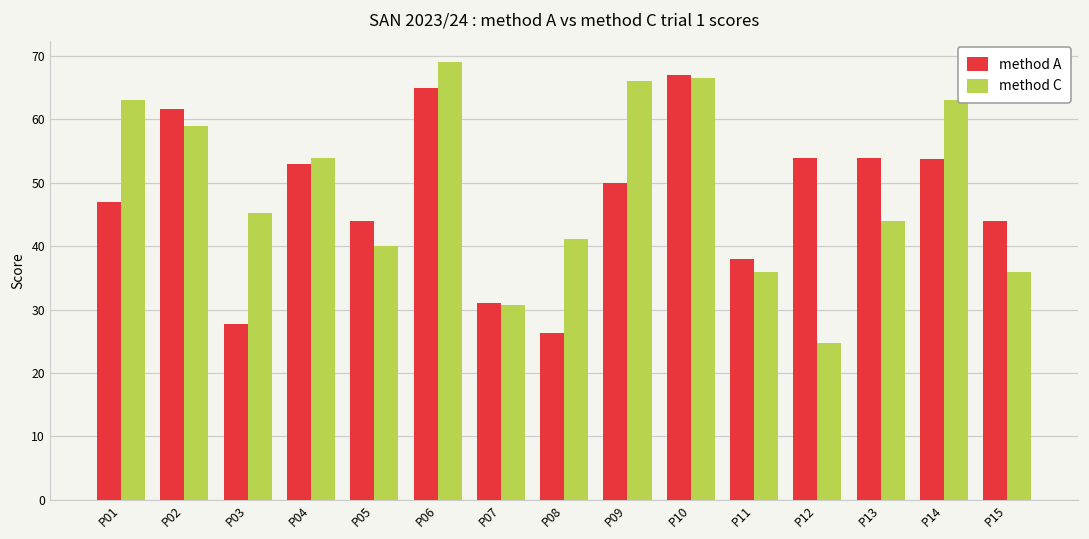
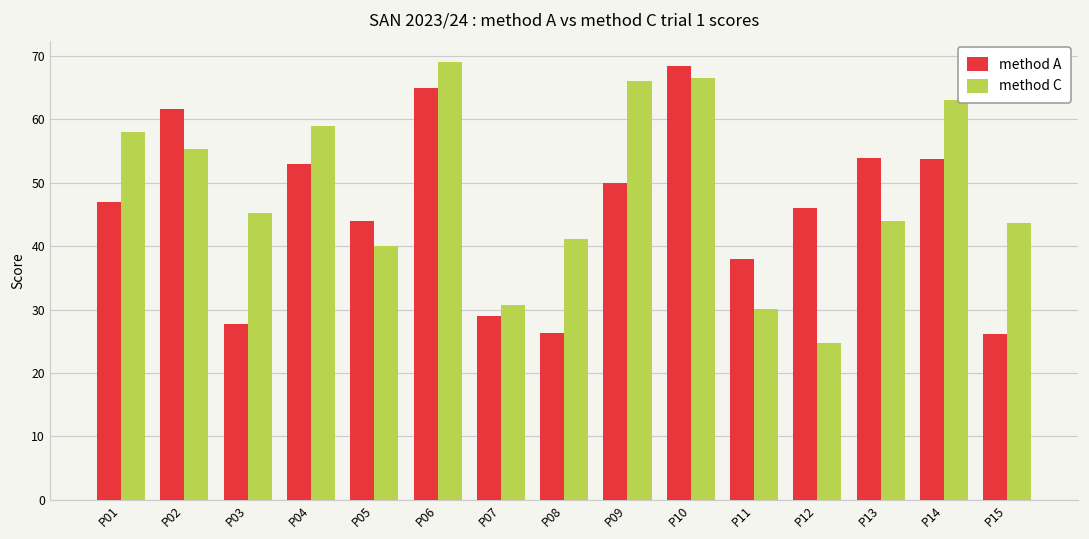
method C, P01: 63 -> 58
method C, P02: 59 -> 55
method C, P04: 54 -> 59
method A, P07: 31 -> 29
method A, P10: 67 -> 68
method C, P11: 36 -> 30
method A, P12: 54 -> 46
method A, P15: 44 -> 26
method C, P15: 36 -> 44
